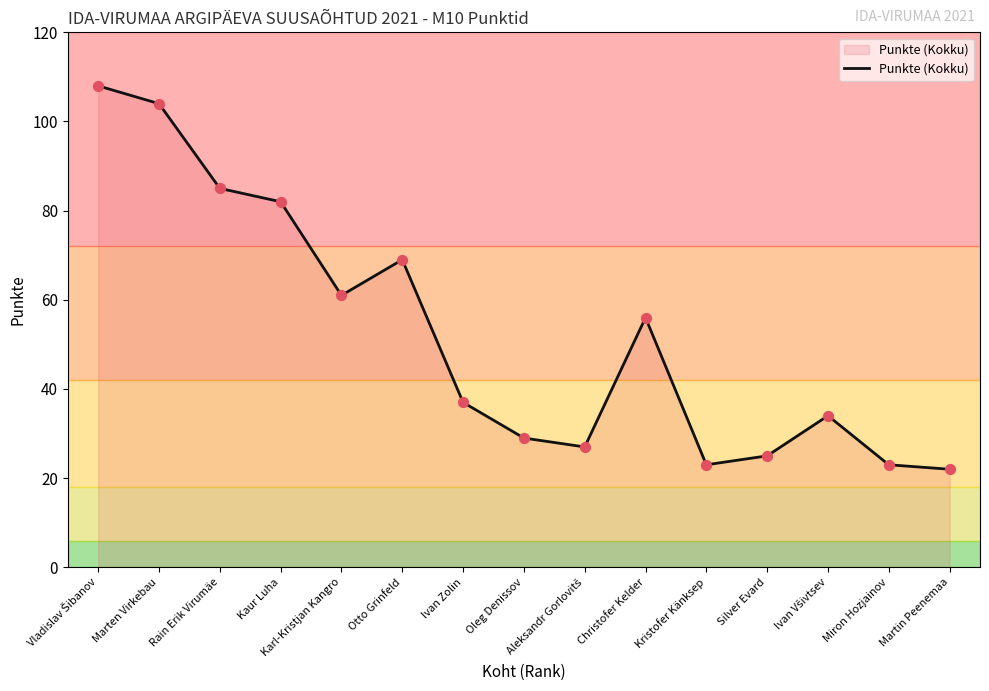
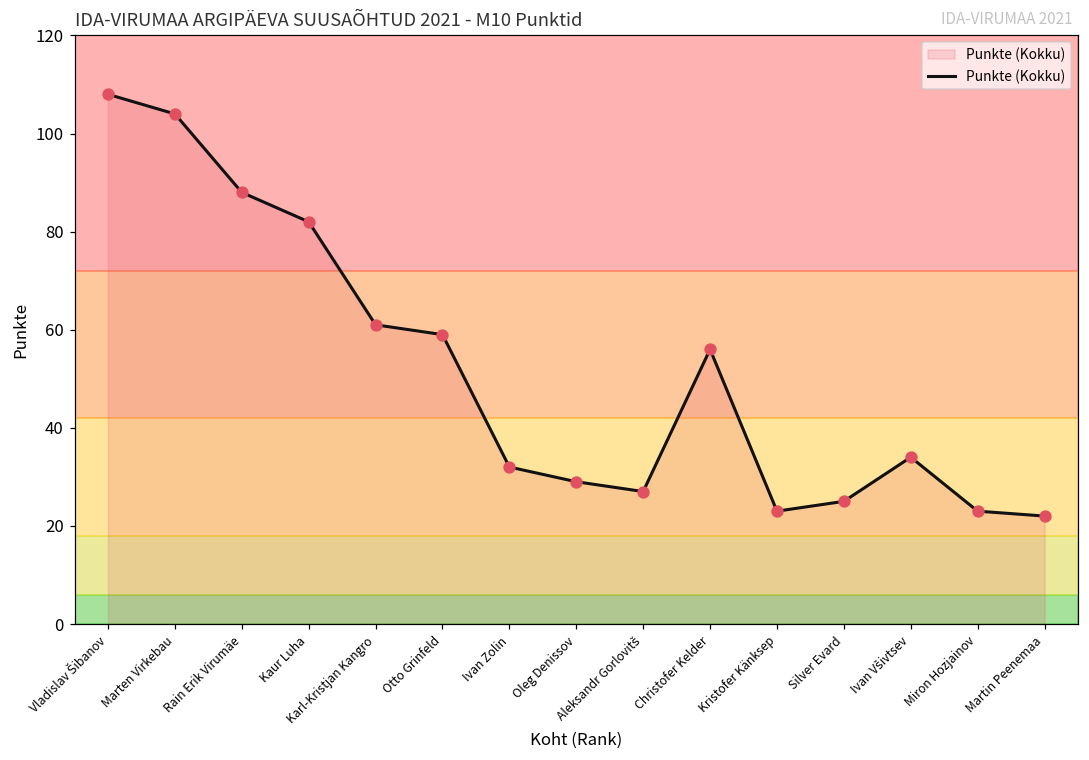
Rain Erik Virumäe: 85 -> 88
Otto Grinfeld: 69 -> 59
Ivan Zolin: 37 -> 32
